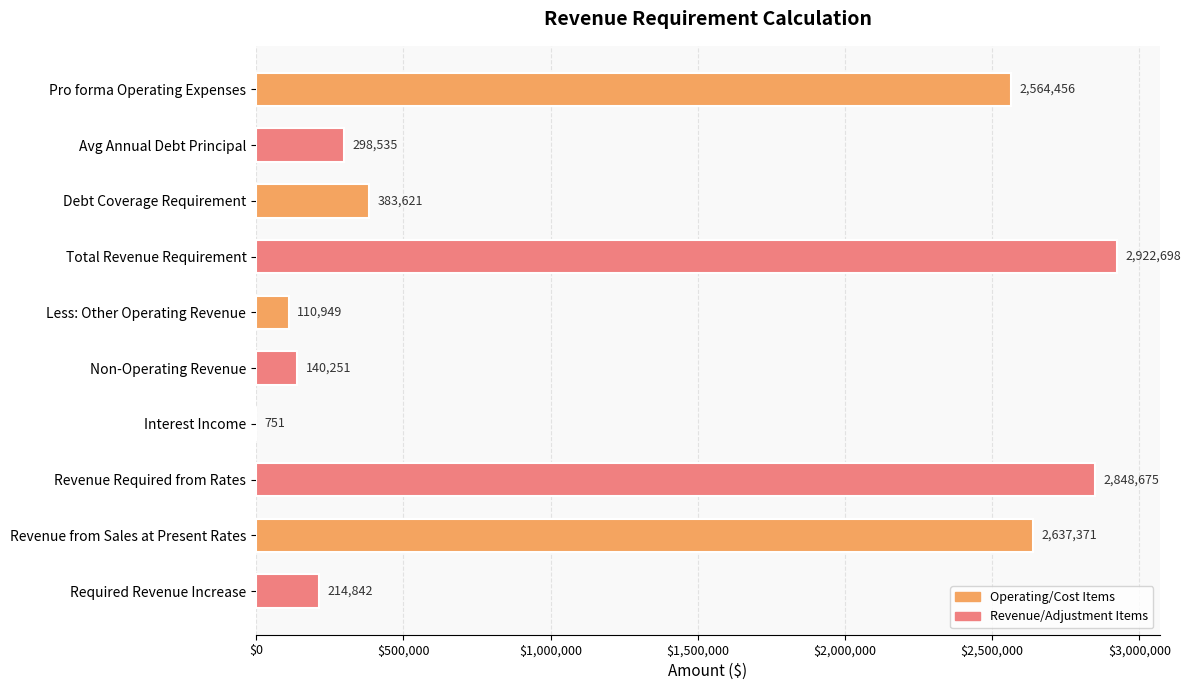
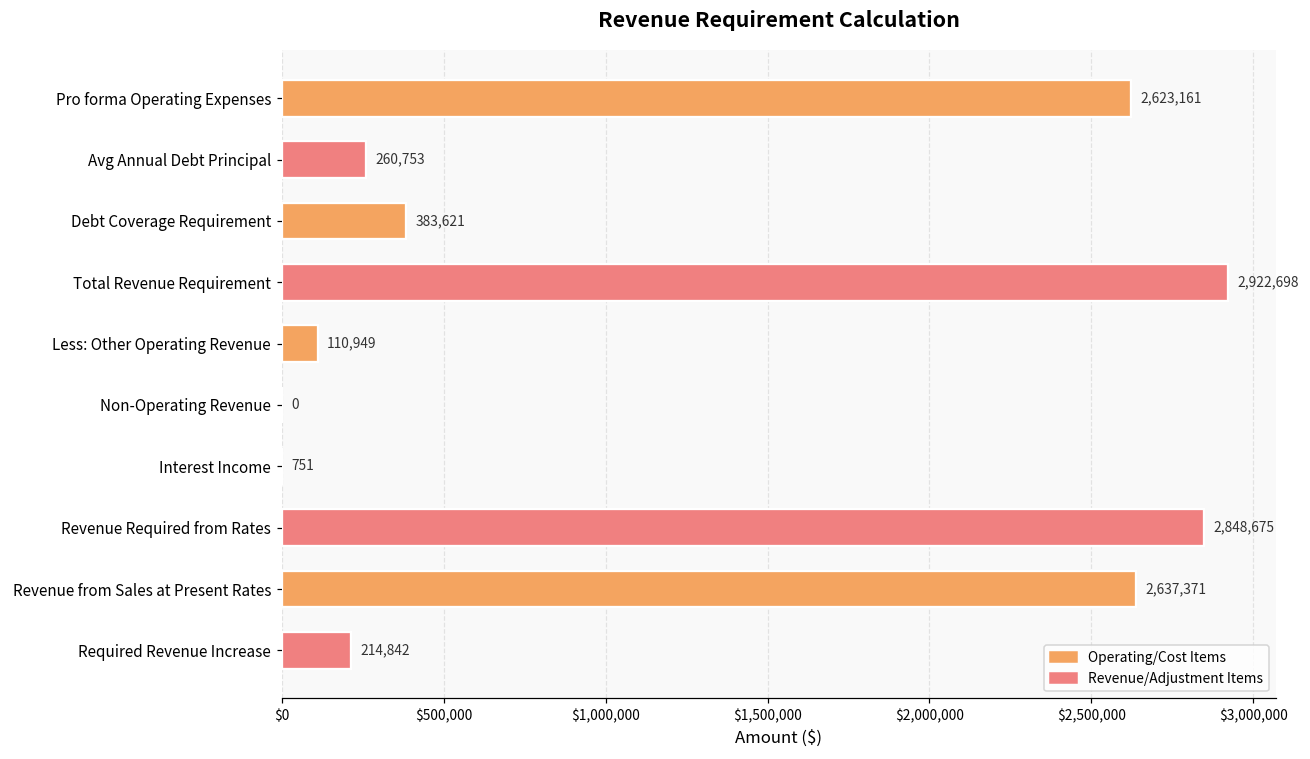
Pro forma Operating Expenses: 2,564,456 -> 2,623,161
Avg Annual Debt Principal: 298,535 -> 260,753
Non-Operating Revenue: 140,251 -> 0
